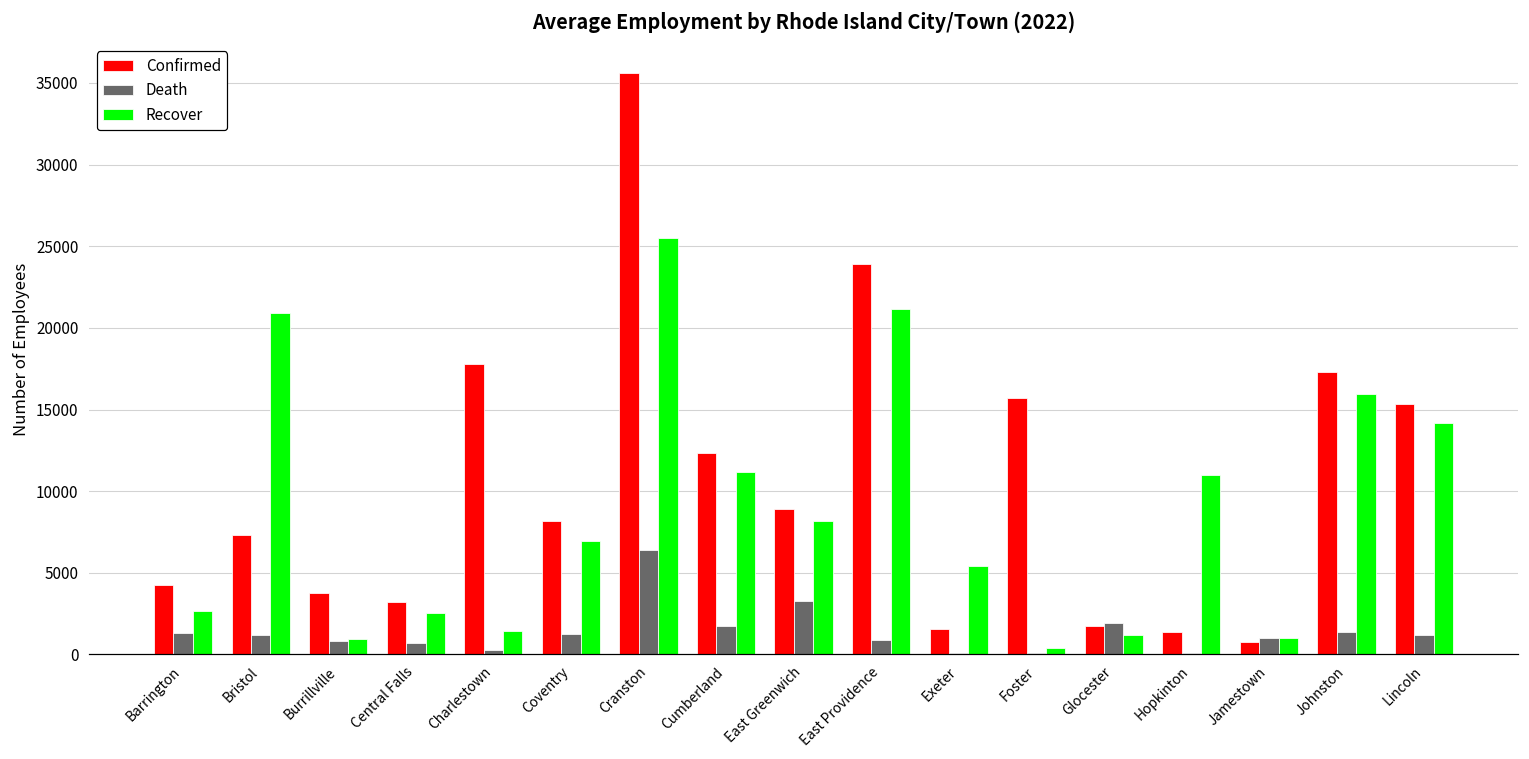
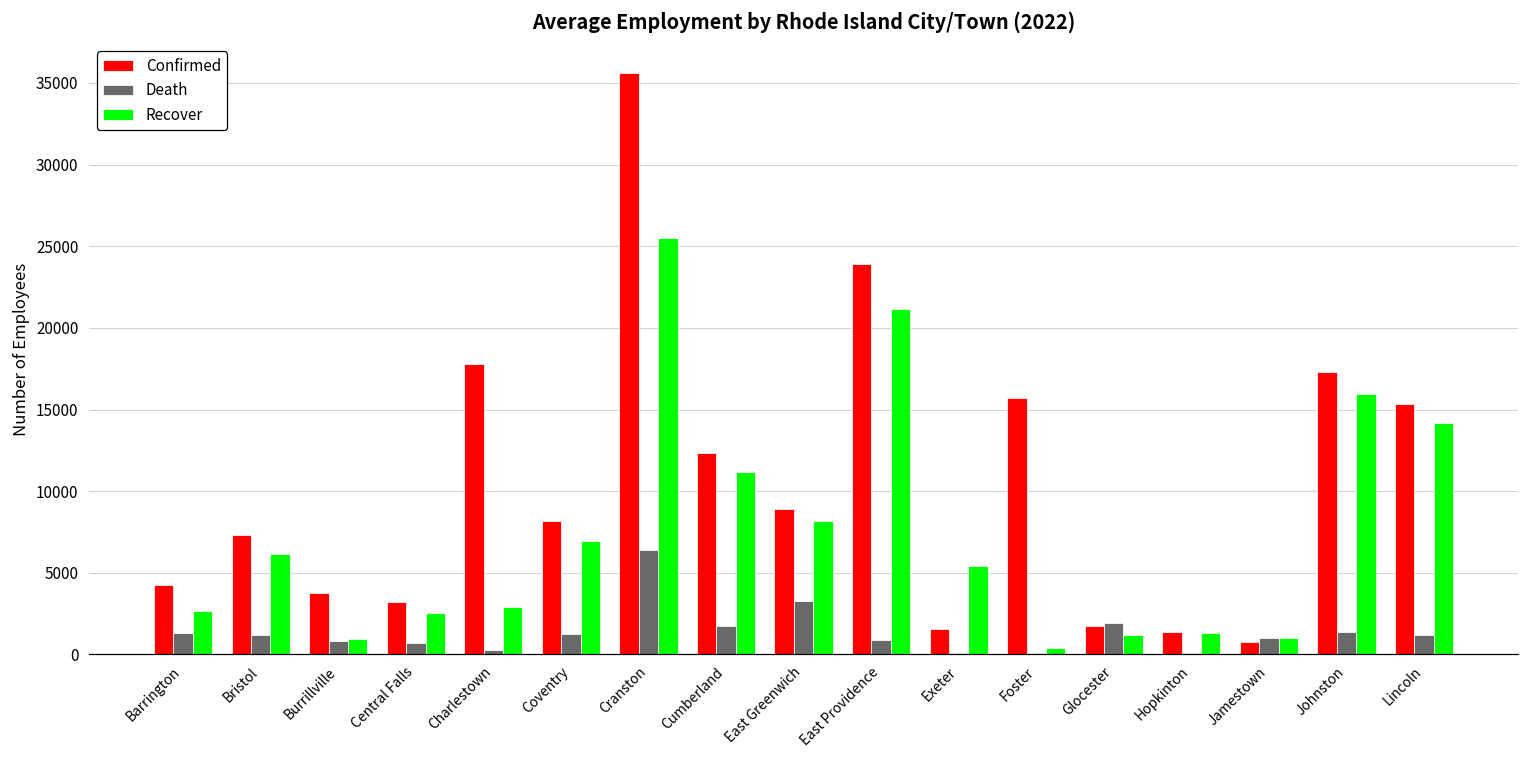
Recover, Bristol: 20900 -> 6100
Recover, Charlestown: 1400 -> 2900
Recover, Hopkinton: 11000 -> 1300
